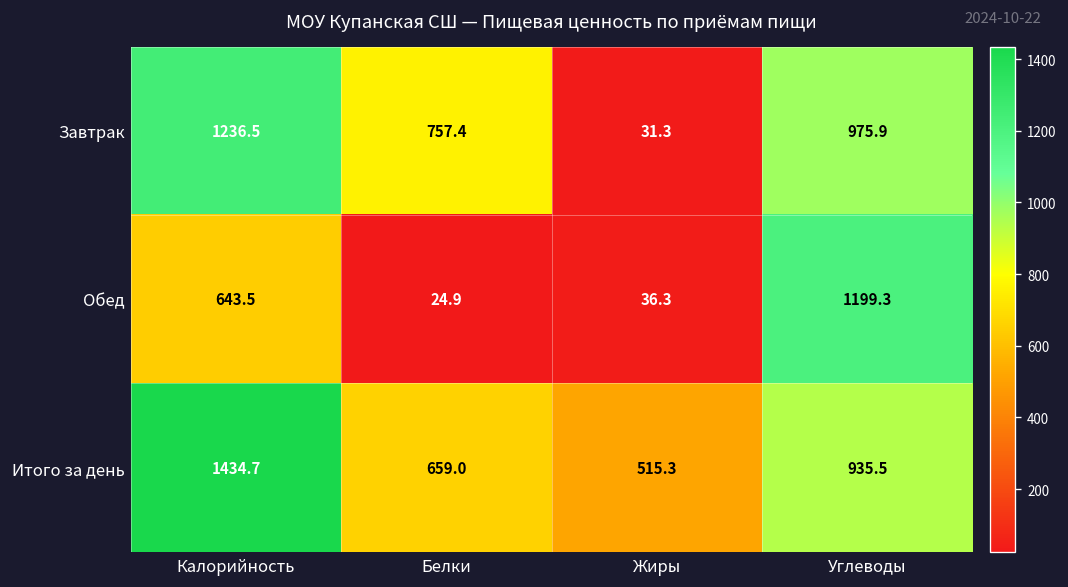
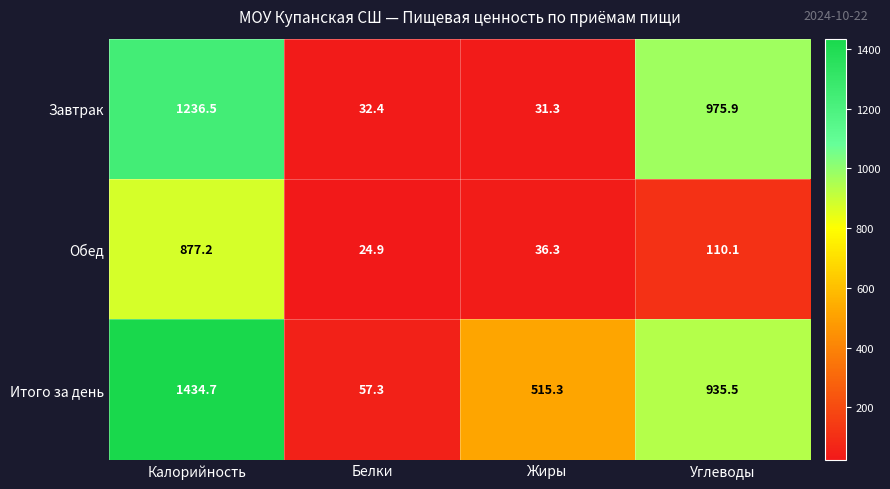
Завтрак, Белки: 757.4 -> 32.4
Обед, Калорийность: 643.5 -> 877.2
Обед, Углеводы: 1199.3 -> 110.1
Итого за день, Белки: 659.0 -> 57.3
